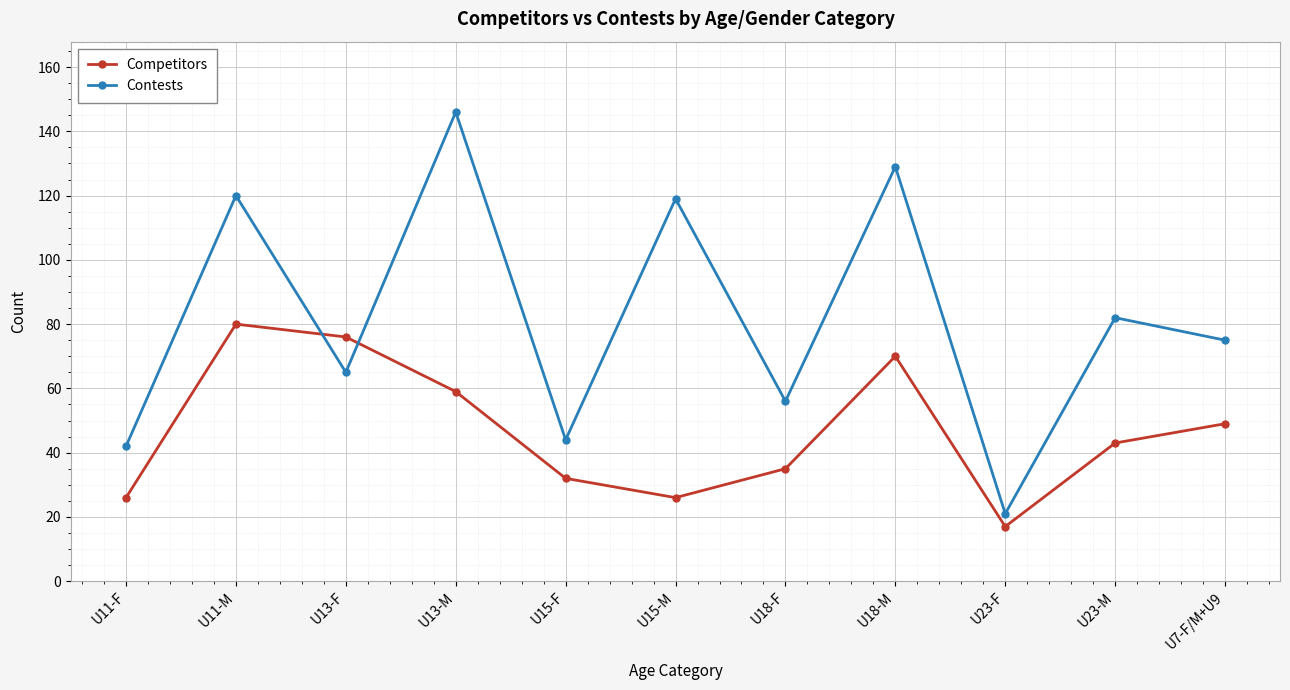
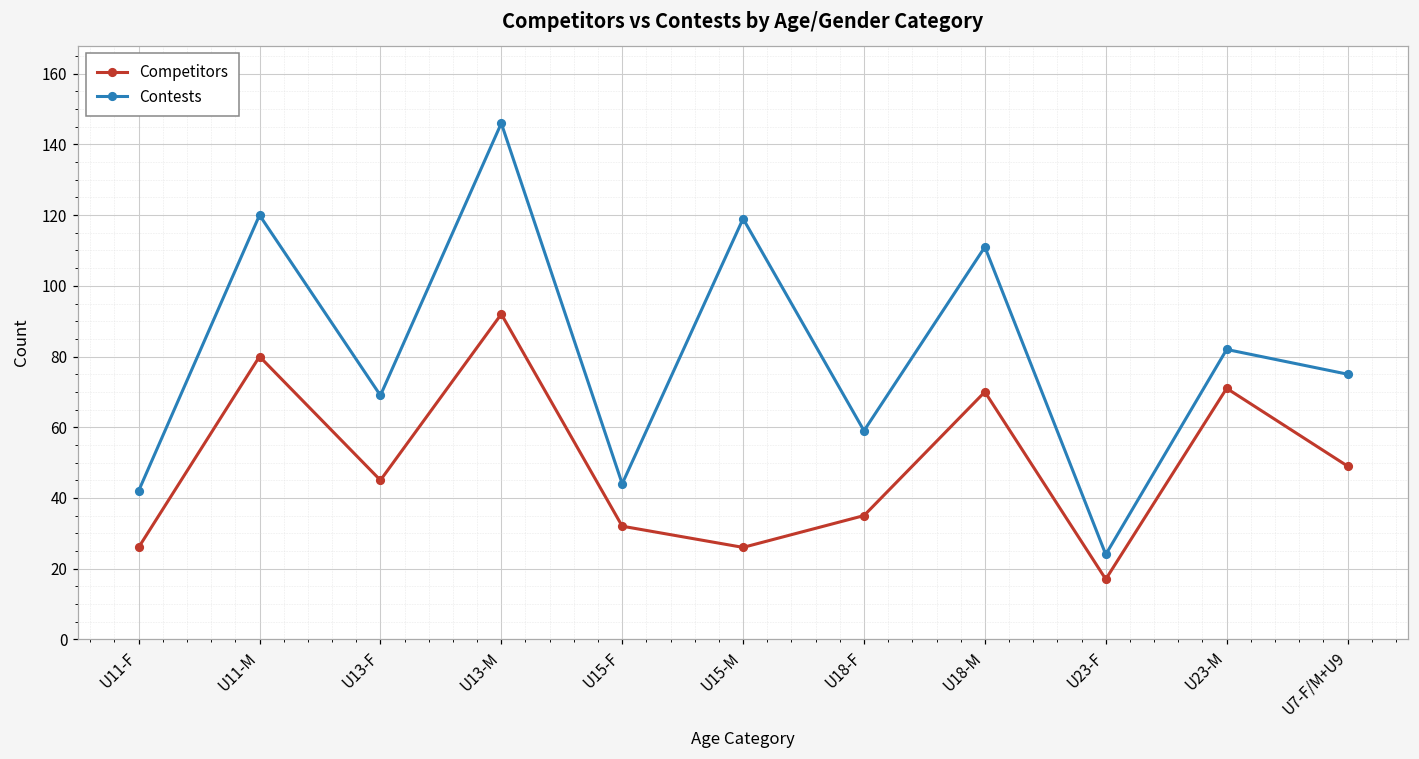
Competitors, U13-F: 76 -> 45
Contests, U13-F: 65 -> 69
Competitors, U13-M: 59 -> 92
Contests, U18-F: 56 -> 59
Contests, U18-M: 129 -> 111
Contests, U23-F: 21 -> 24
Competitors, U23-M: 43 -> 71
